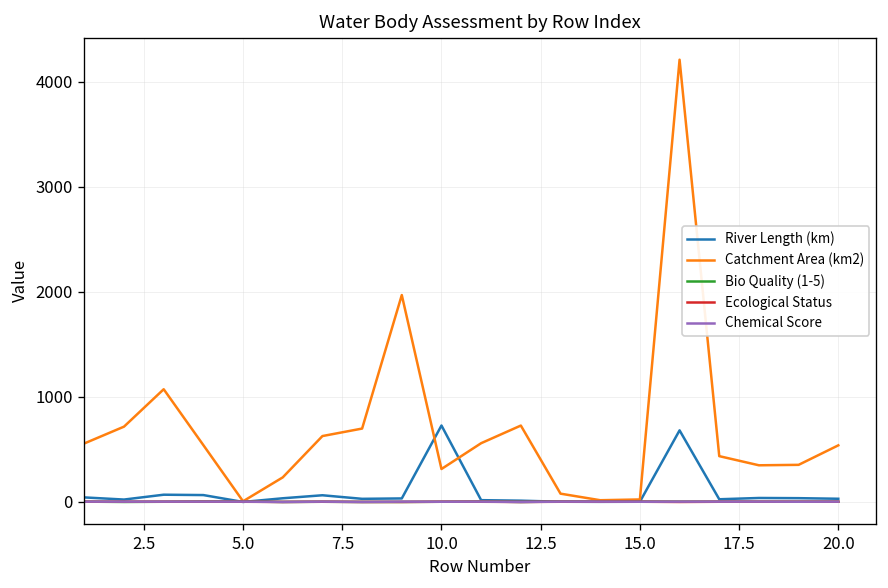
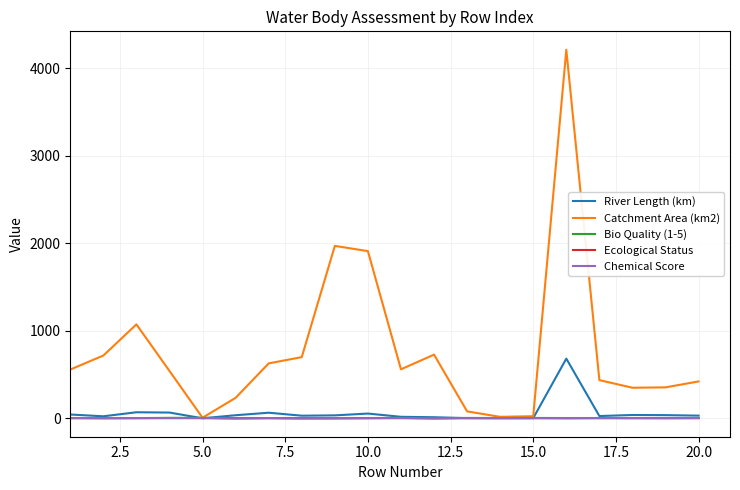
River Length (km), 10.0: 700 -> 100
Catchment Area (km2), 10.0: 300 -> 1900
Catchment Area (km2), 20.0: 500 -> 400
